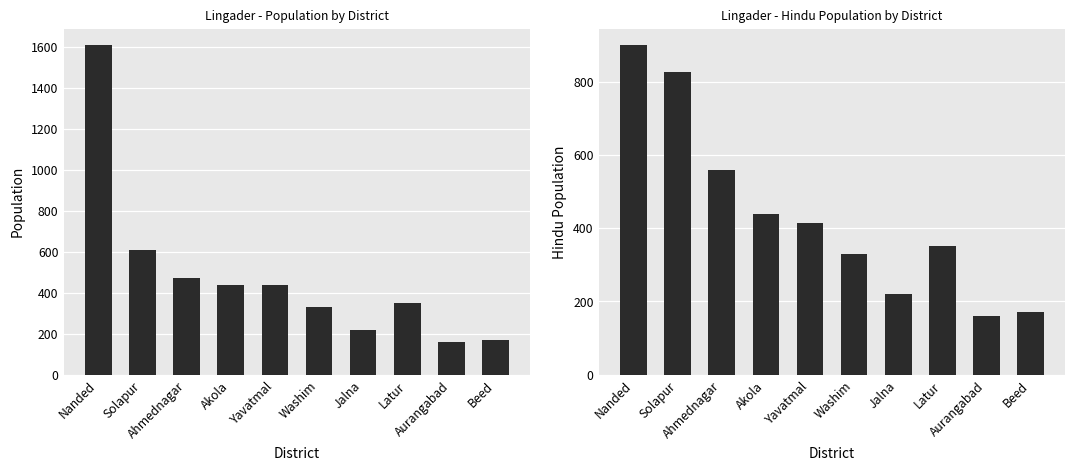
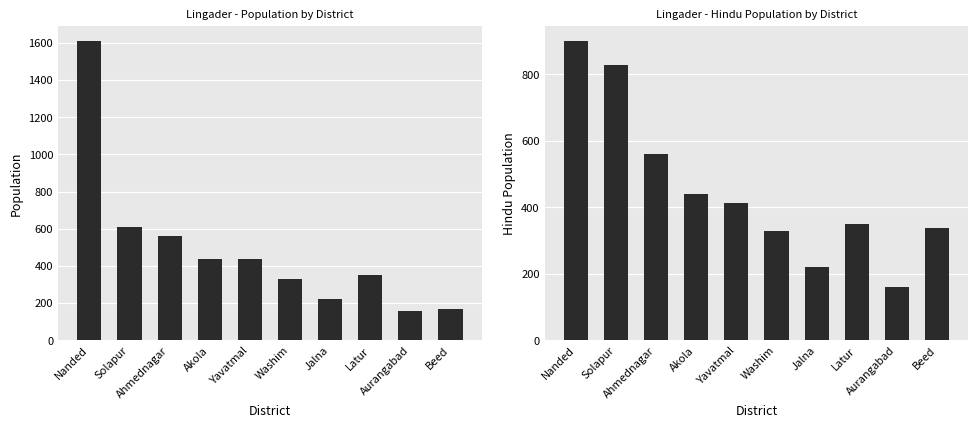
Lingader - Population by District, Ahmednagar: 470 -> 560
Lingader - Hindu Population by District, Beed: 170 -> 340
